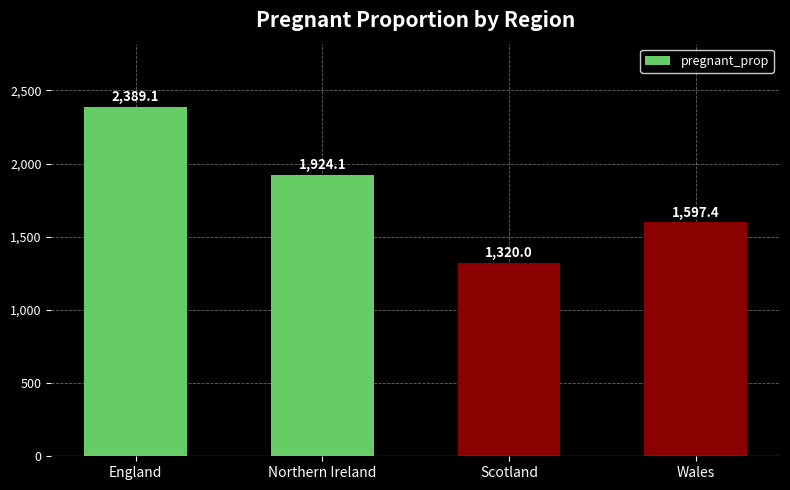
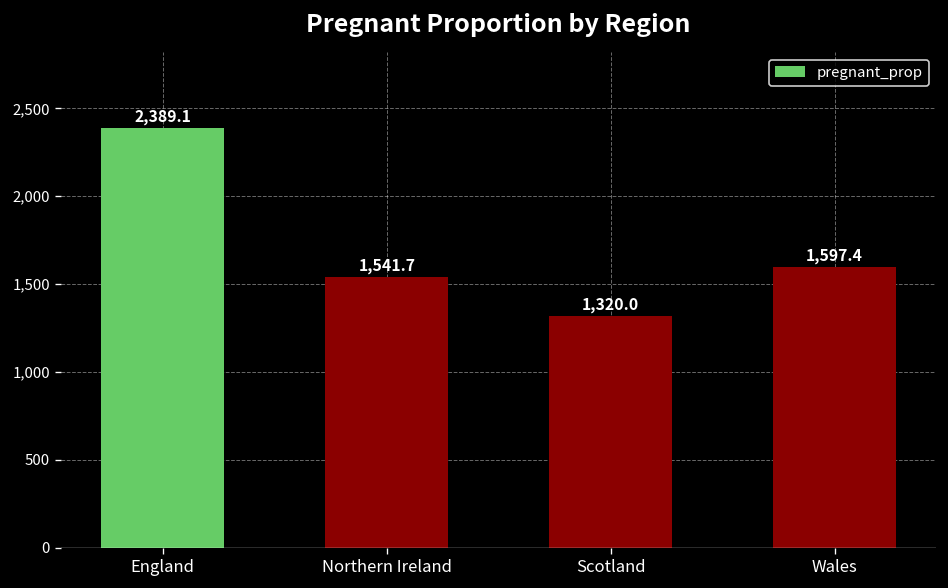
Northern Ireland: 1,924.1 -> 1,541.7
